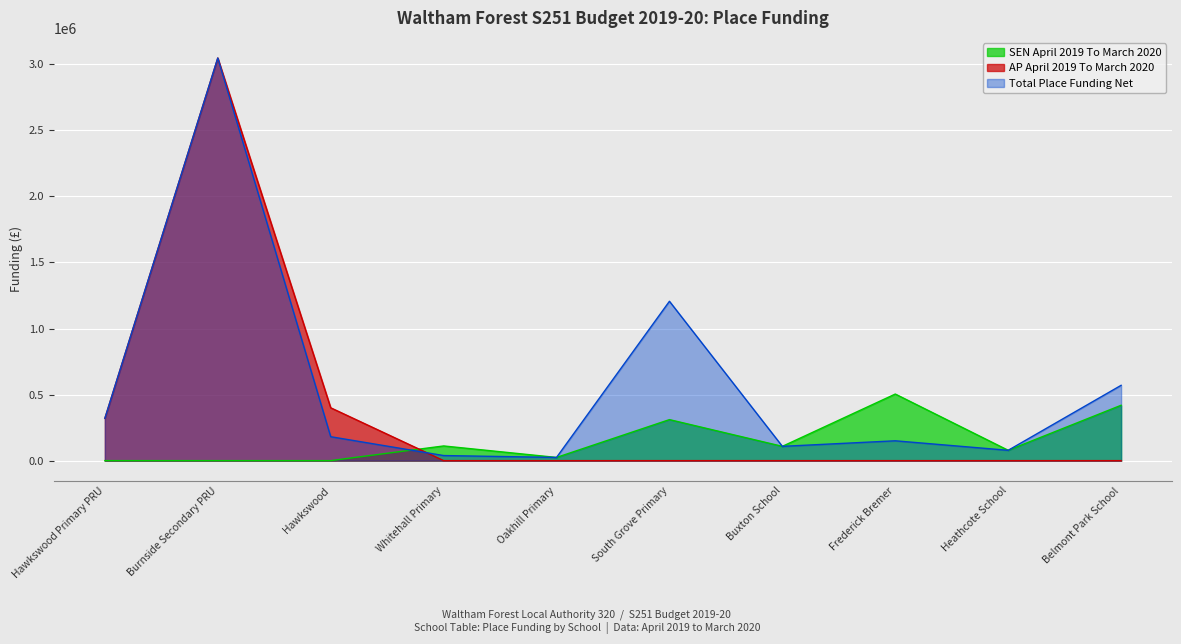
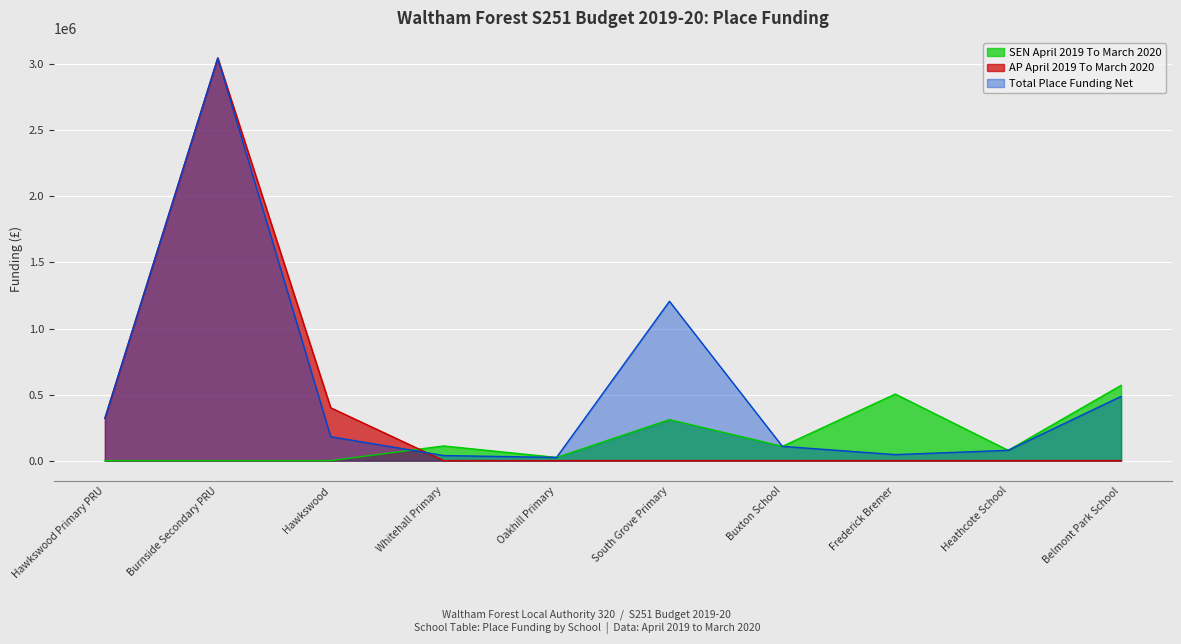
Total Place Funding Net, Frederick Bremer: 150000 -> 50000
SEN April 2019 To March 2020, Belmont Park School: 420000 -> 570000
Total Place Funding Net, Belmont Park School: 570000 -> 490000
